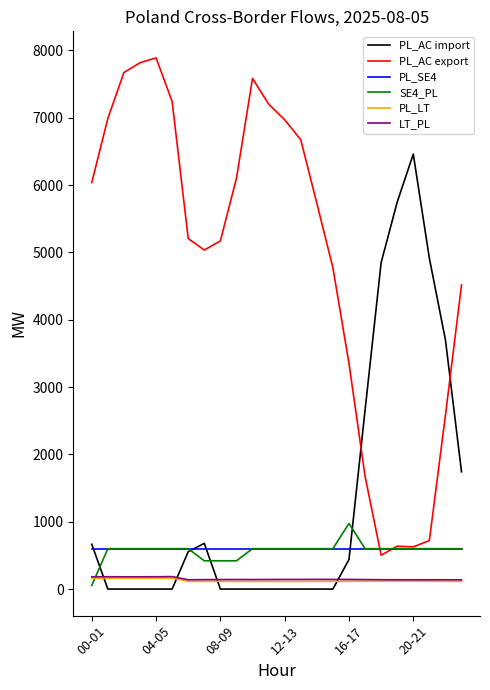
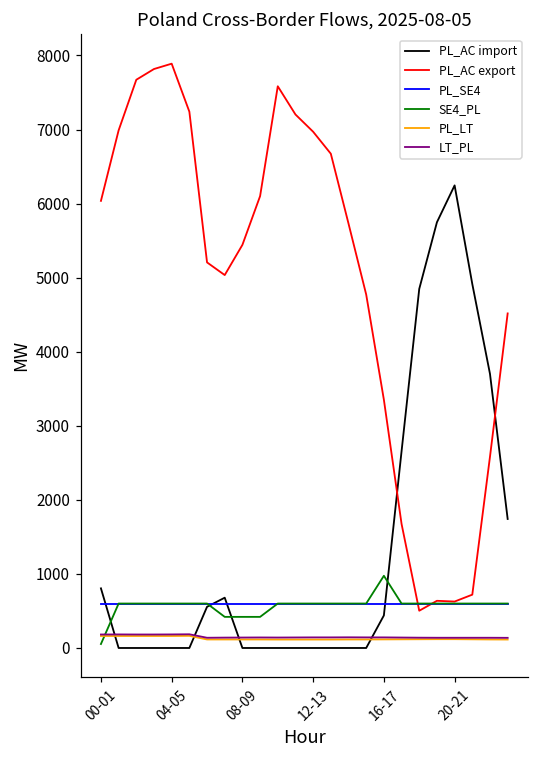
PL_AC import, 00-01: 700 -> 800
PL_AC export, 08-09: 5200 -> 5400
PL_AC import, 20-21: 6500 -> 6200
